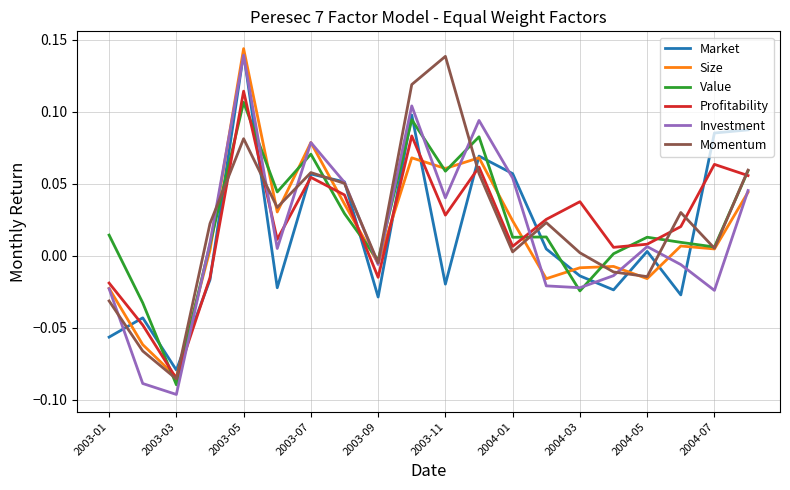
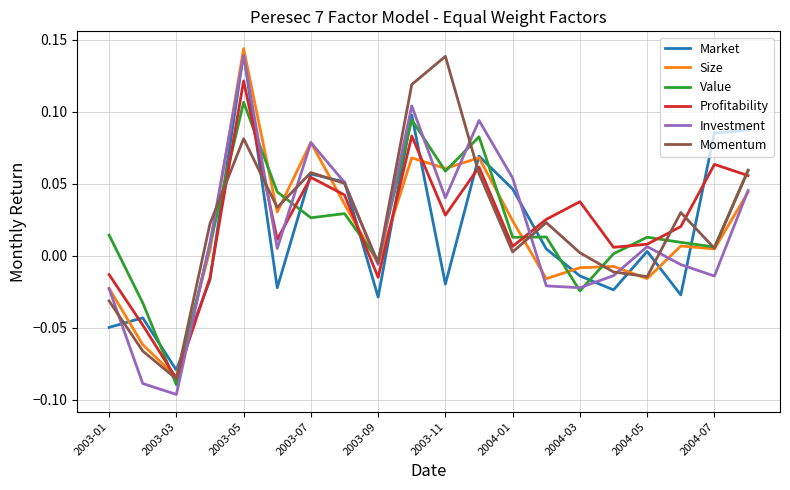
Market, 2003-01: -0.056 -> -0.050
Profitability, 2003-01: -0.019 -> -0.013
Profitability, 2003-05: 0.114 -> 0.121
Value, 2003-07: 0.071 -> 0.026
Market, 2004-01: 0.057 -> 0.046
Investment, 2004-07: -0.024 -> -0.014
